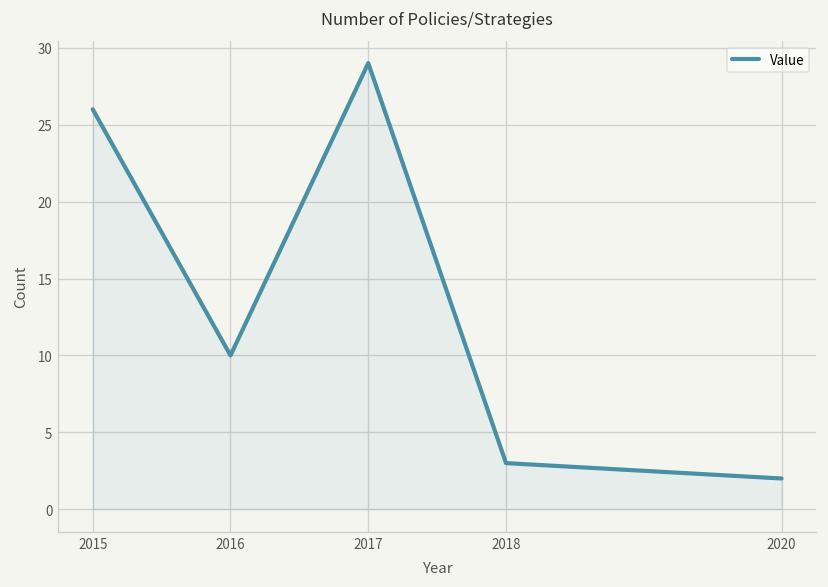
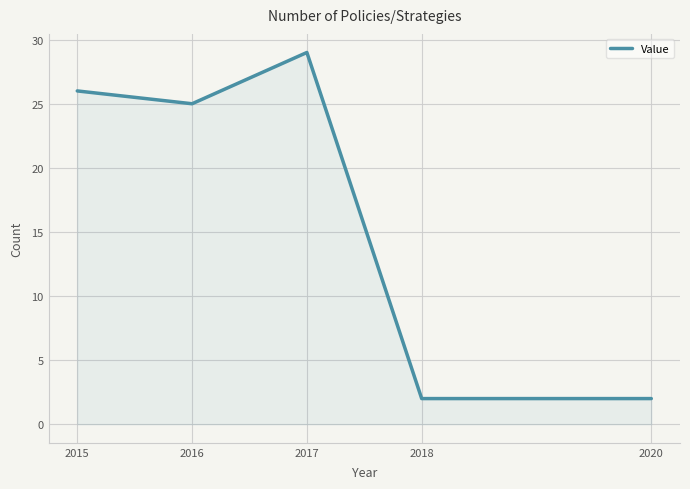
2016: 10 -> 25
2018: 3 -> 2
